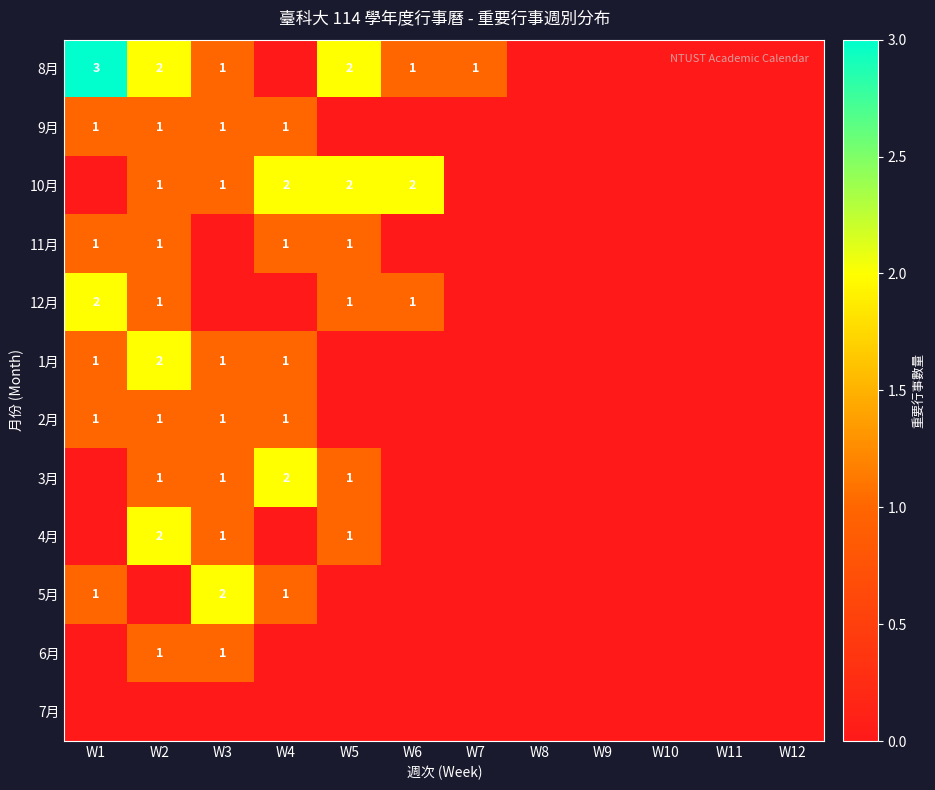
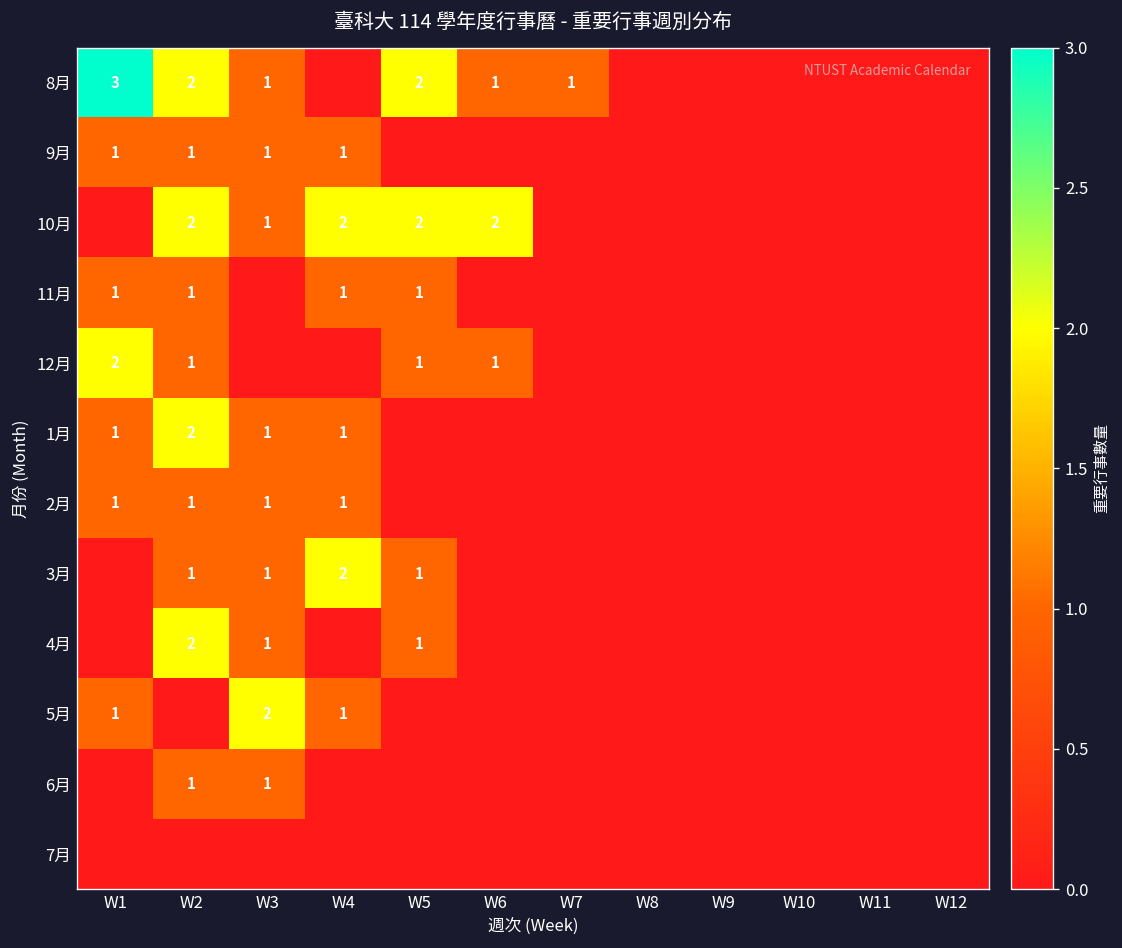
10月, W2: 1 -> 2
